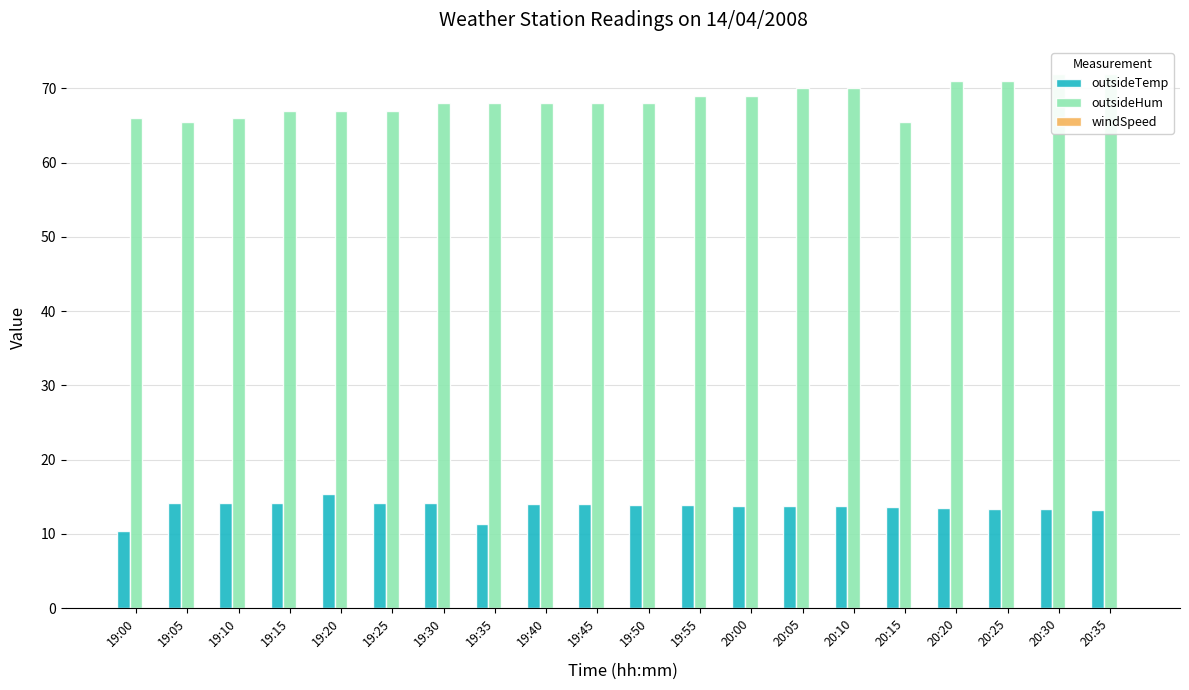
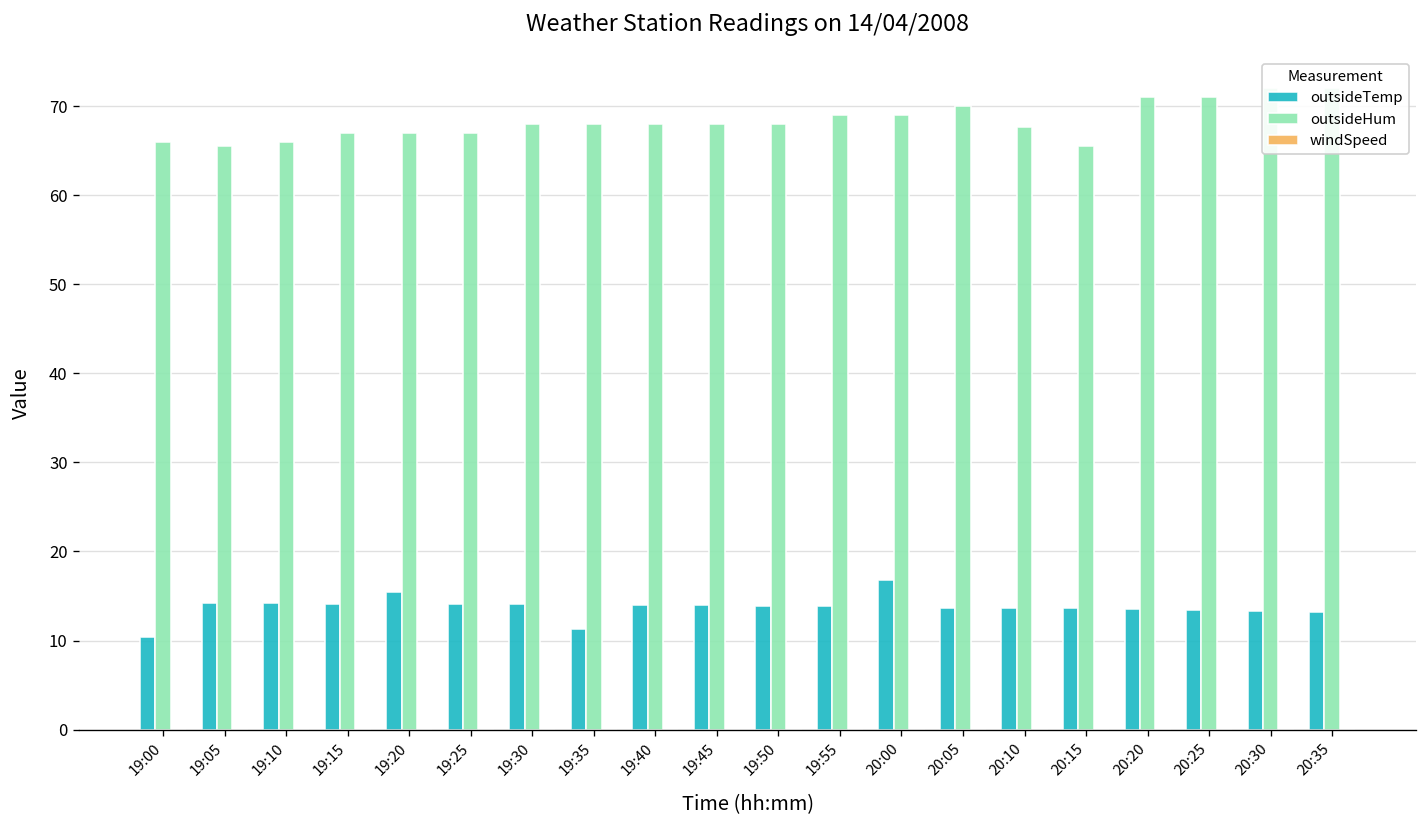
outsideTemp, 20:00: 14 -> 17
outsideHum, 20:10: 70 -> 68
